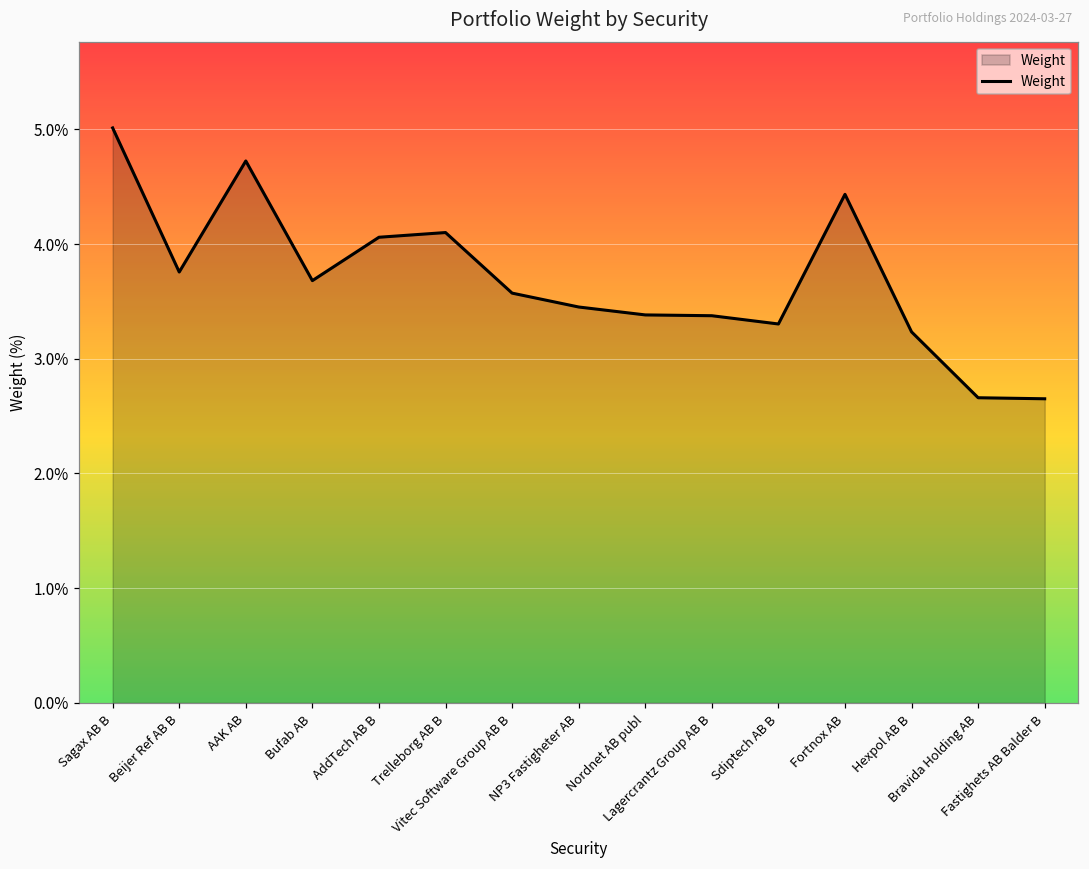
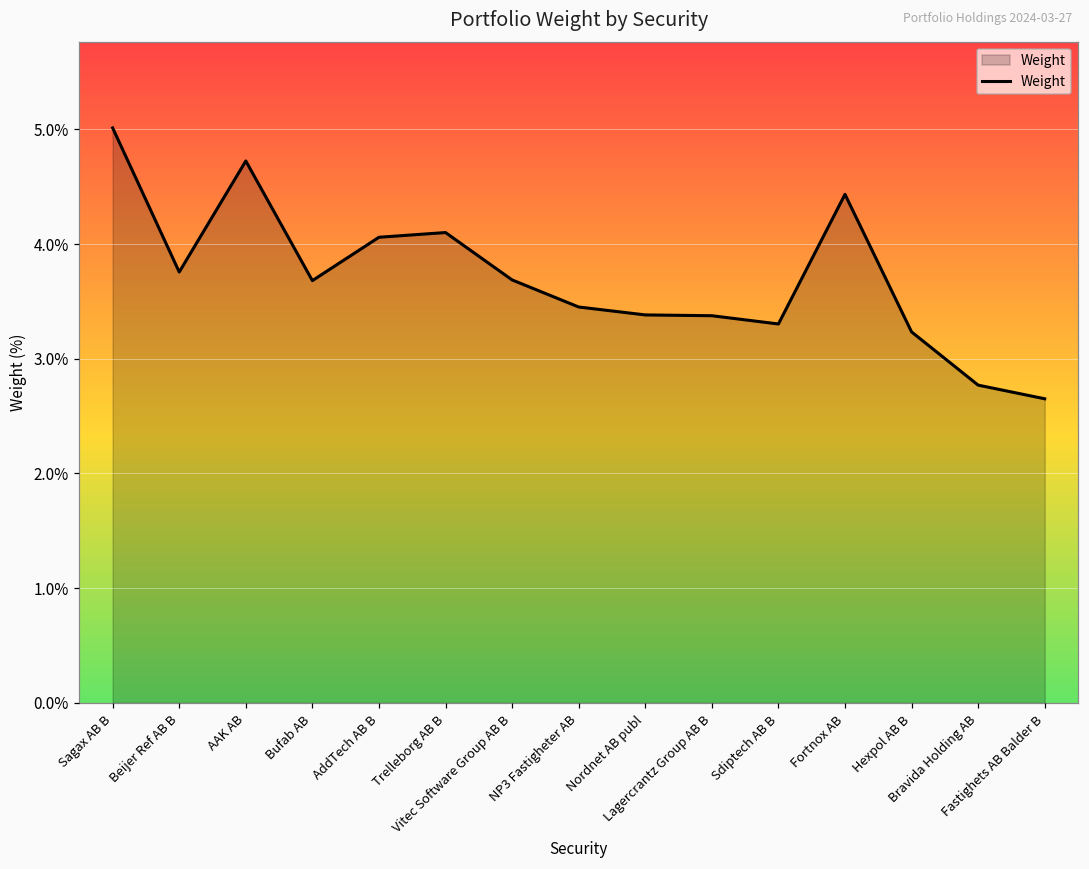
Vitec Software Group AB B: 3.57% -> 3.69%
Bravida Holding AB: 2.66% -> 2.77%
